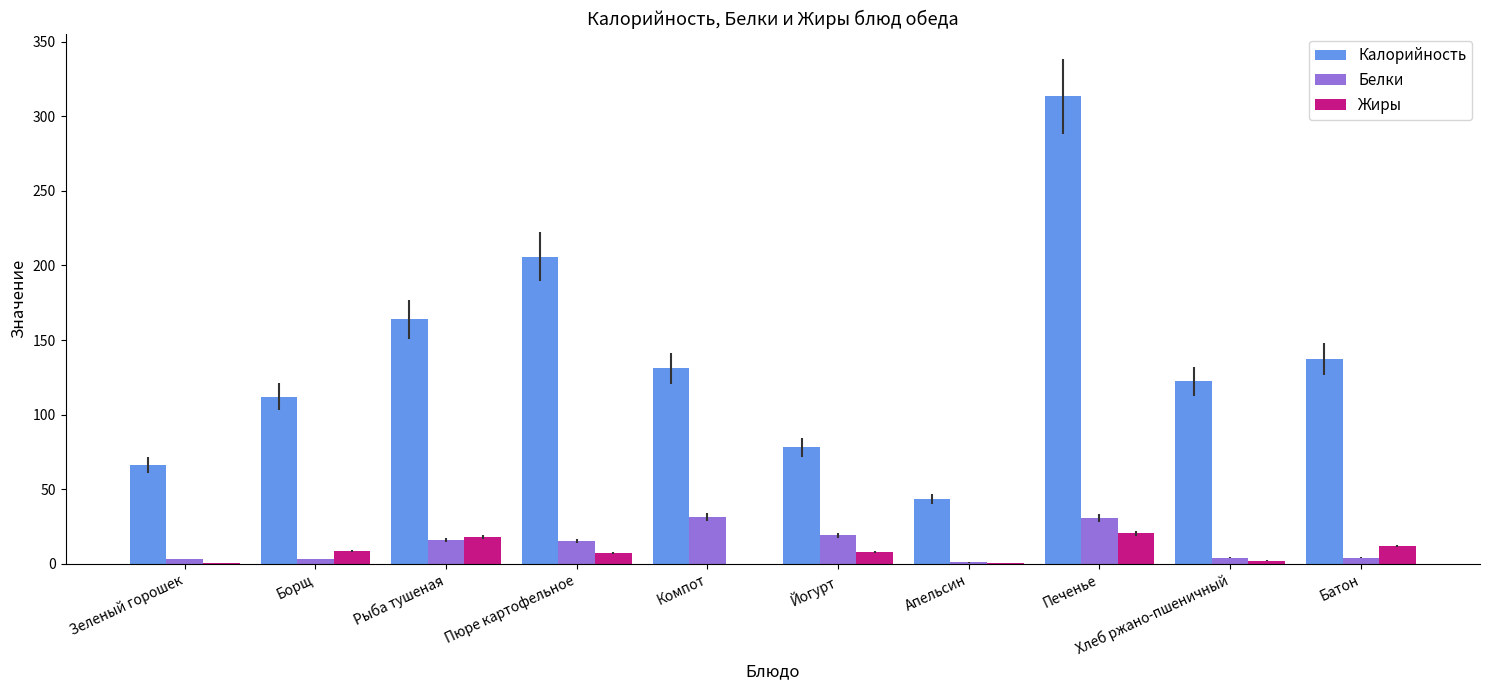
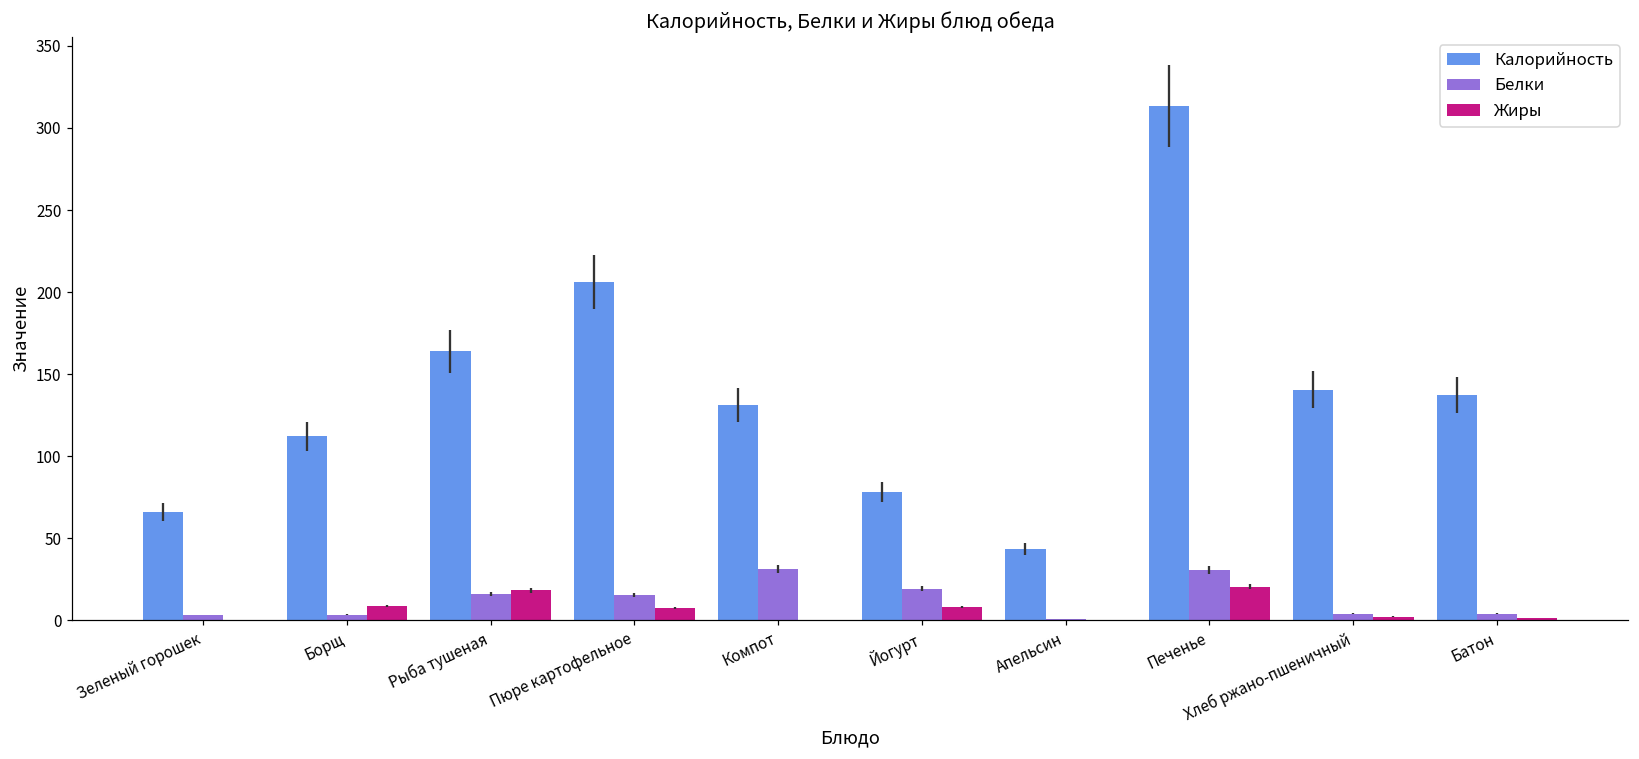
Калорийность, Хлеб ржано-пшеничный: 122 -> 141
Жиры, Батон: 12 -> 1
